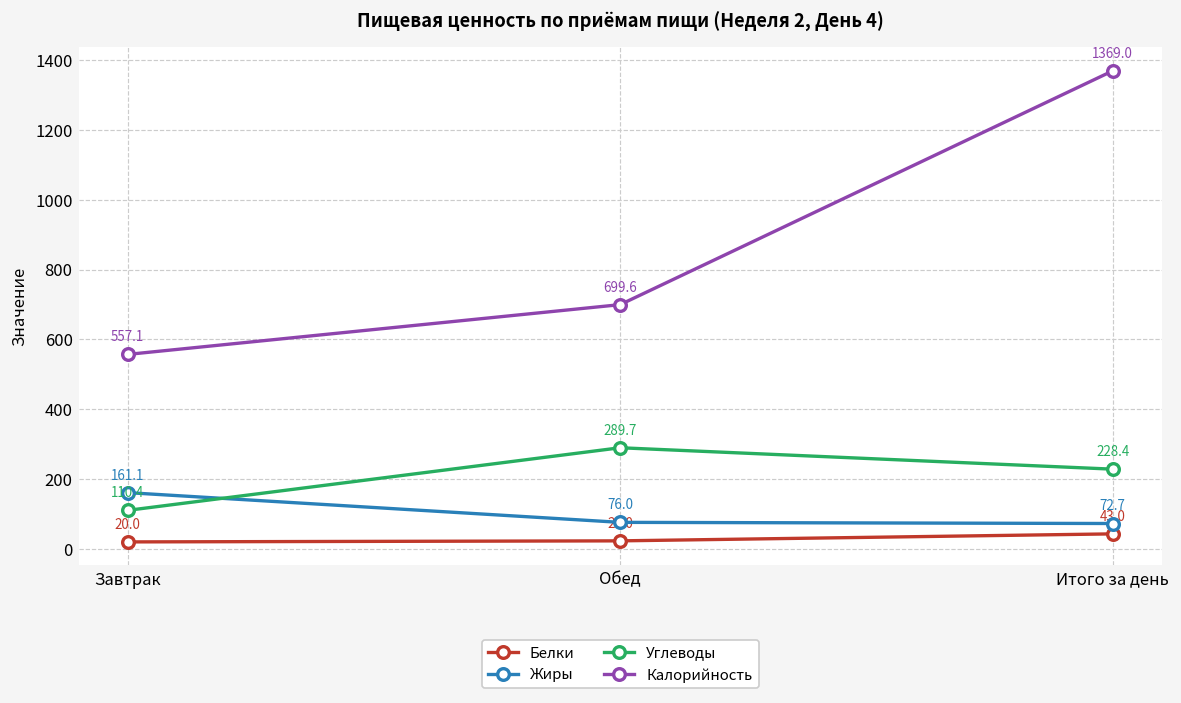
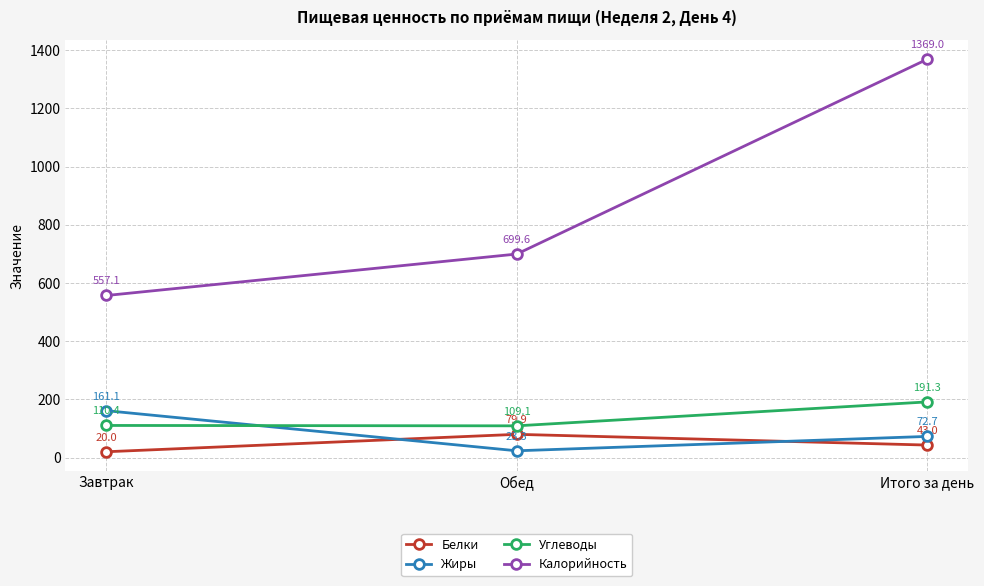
Белки, Обед: 23.0 -> 79.9
Жиры, Обед: 76.0 -> 23.3
Углеводы, Обед: 289.7 -> 109.1
Углеводы, Итого за день: 228.4 -> 191.3
